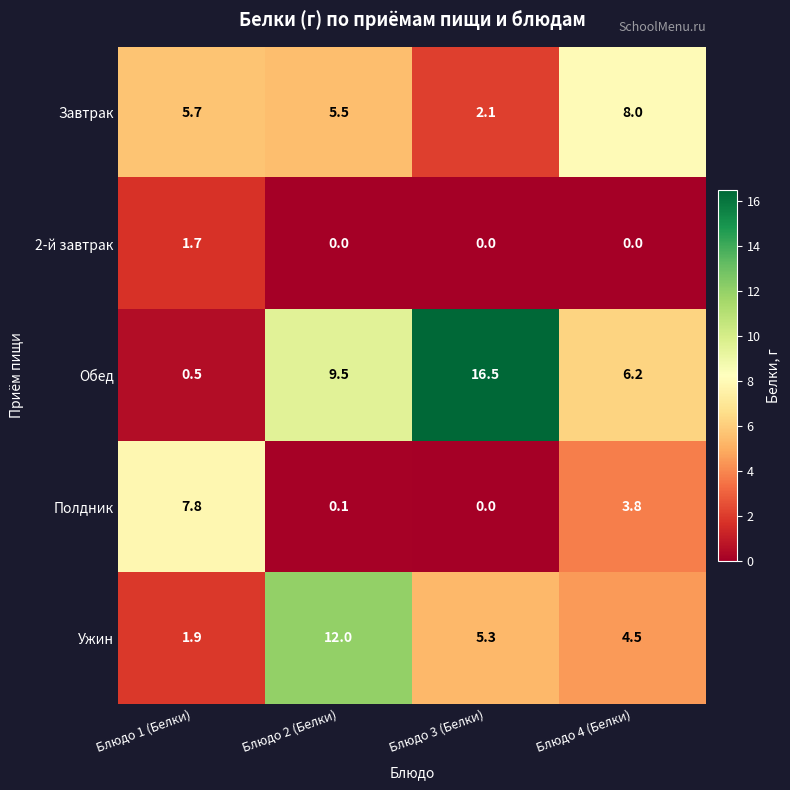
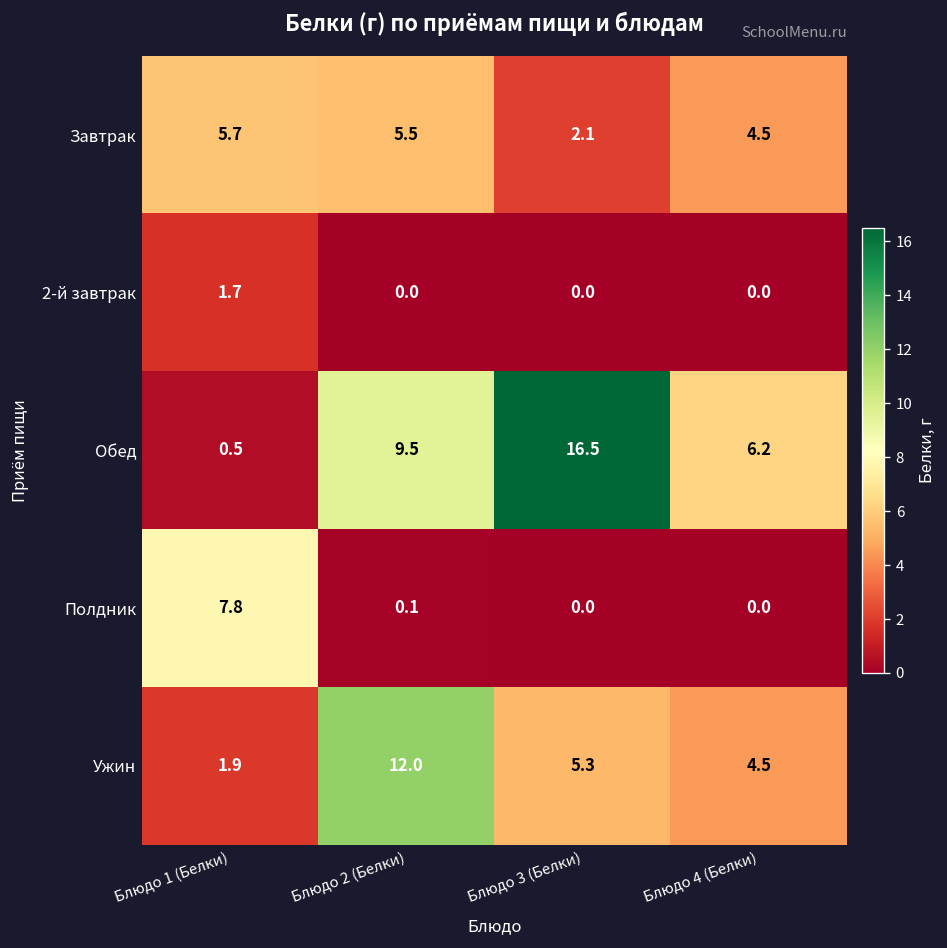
Завтрак, Блюдо 4 (Белки): 8.0 -> 4.5
Полдник, Блюдо 4 (Белки): 3.8 -> 0.0
